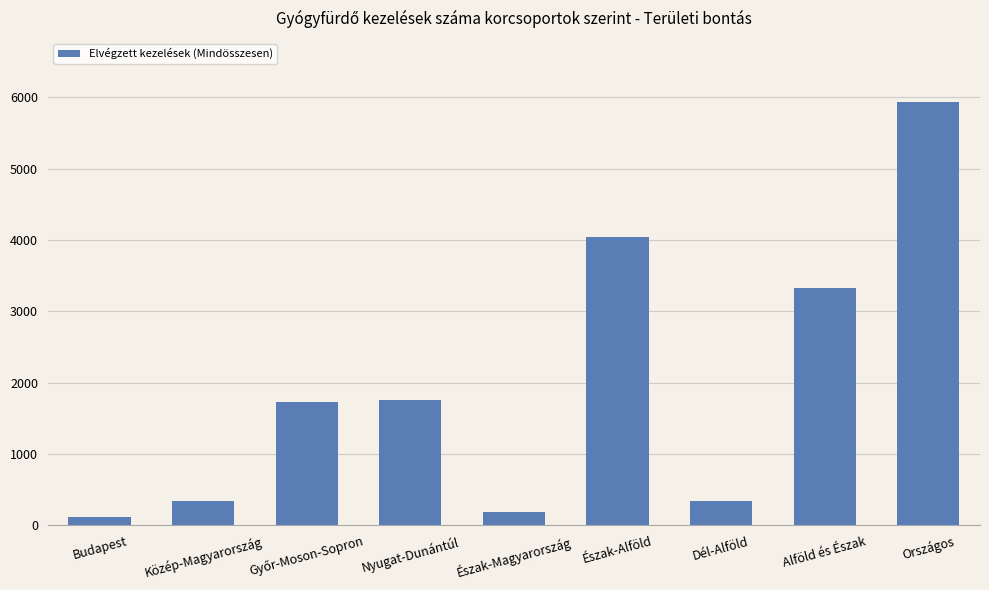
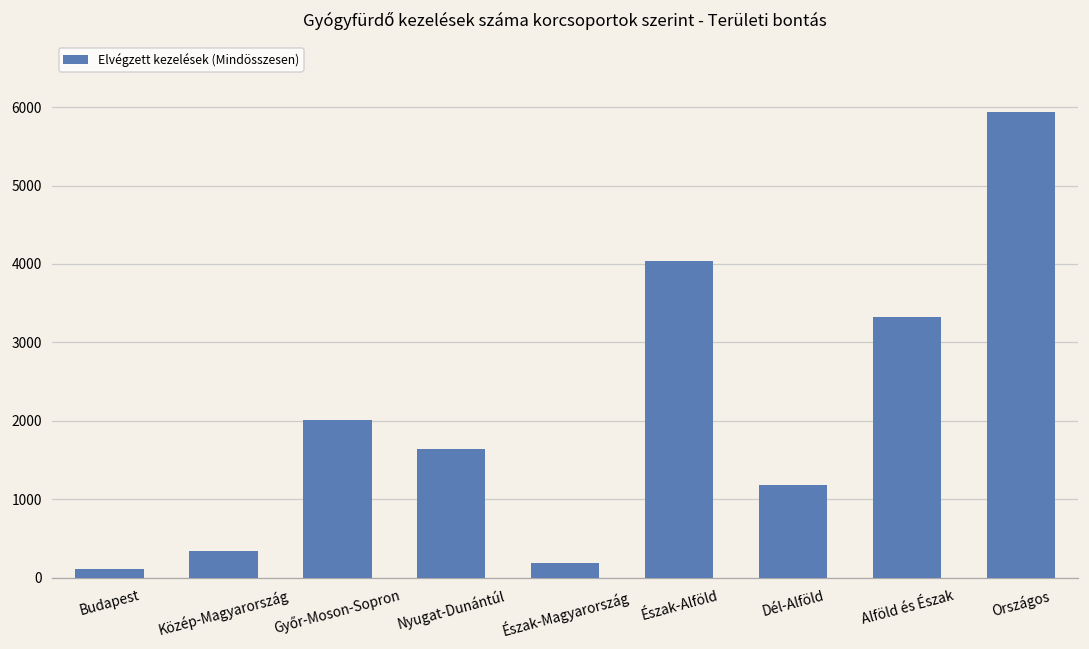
Győr-Moson-Sopron: 1700 -> 2000
Nyugat-Dunántúl: 1800 -> 1600
Dél-Alföld: 300 -> 1200
